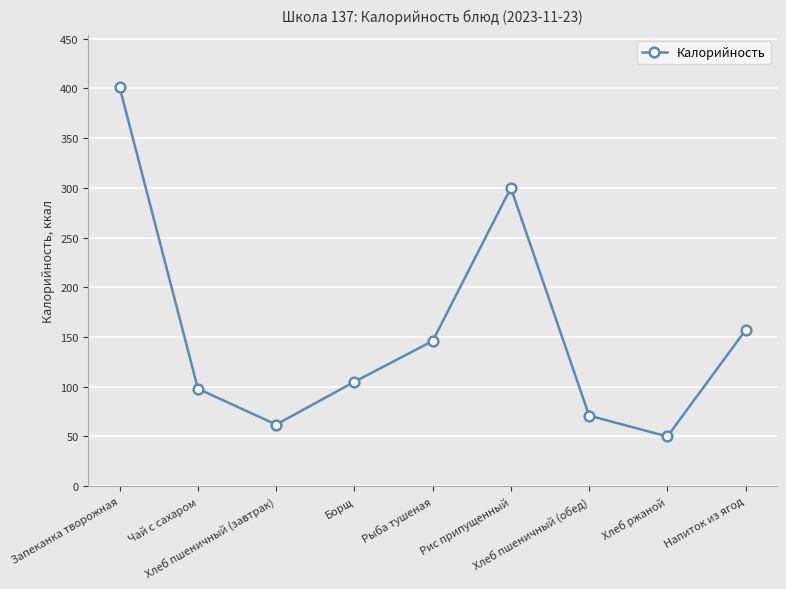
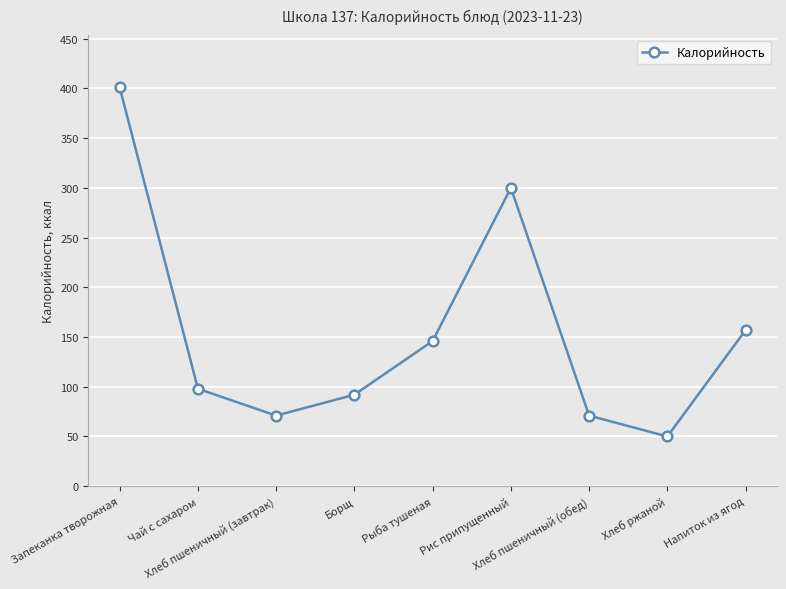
Хлеб пшеничный (завтрак): 60 -> 70
Борщ: 110 -> 90
